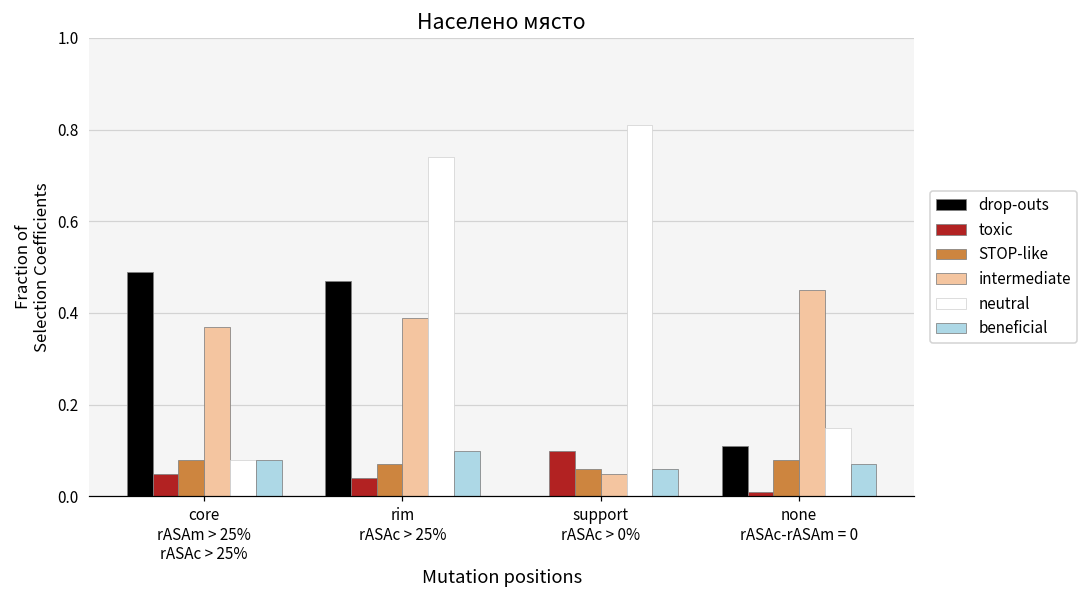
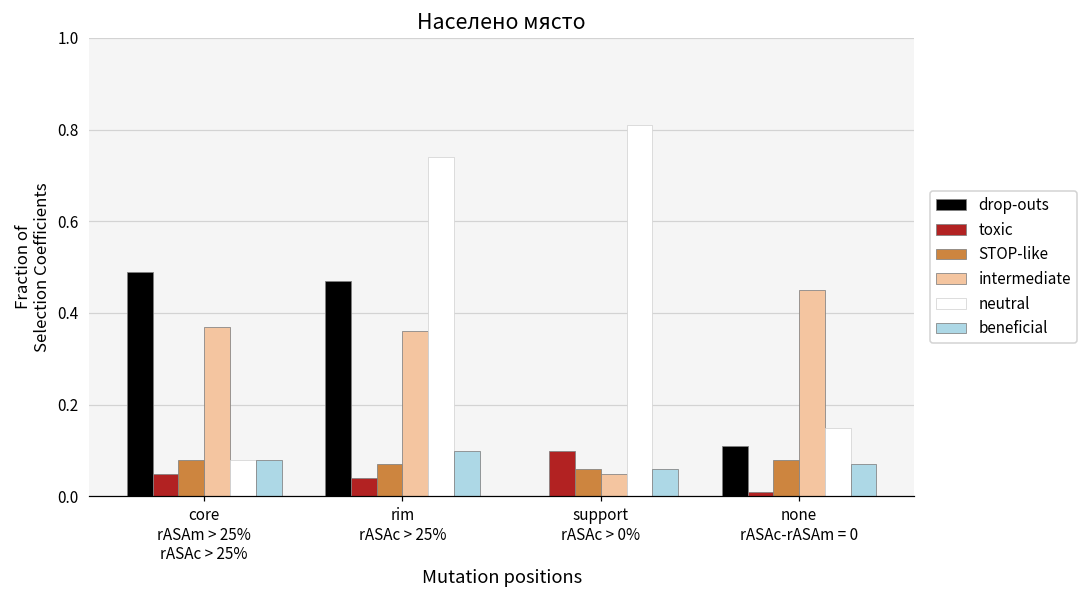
intermediate, rim rASAc > 25%: 0.39 -> 0.36
